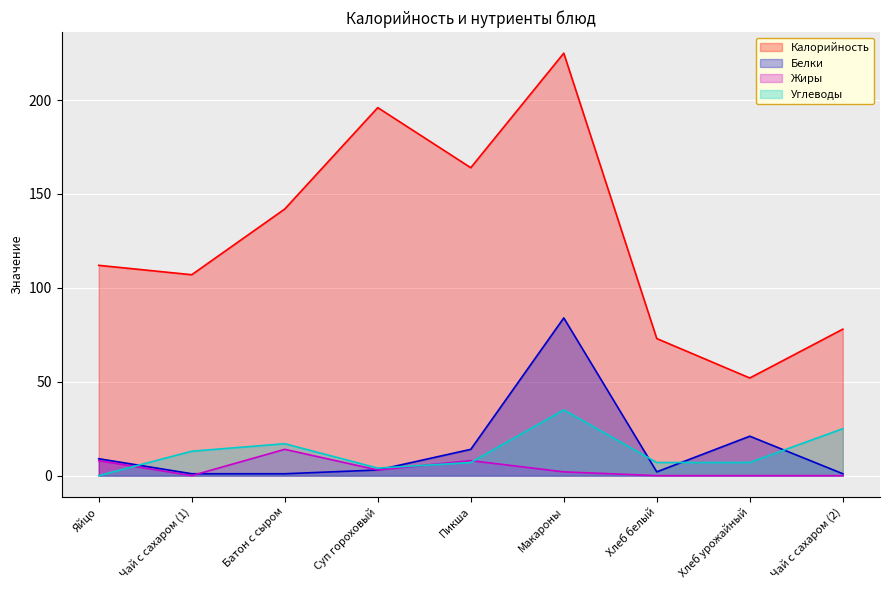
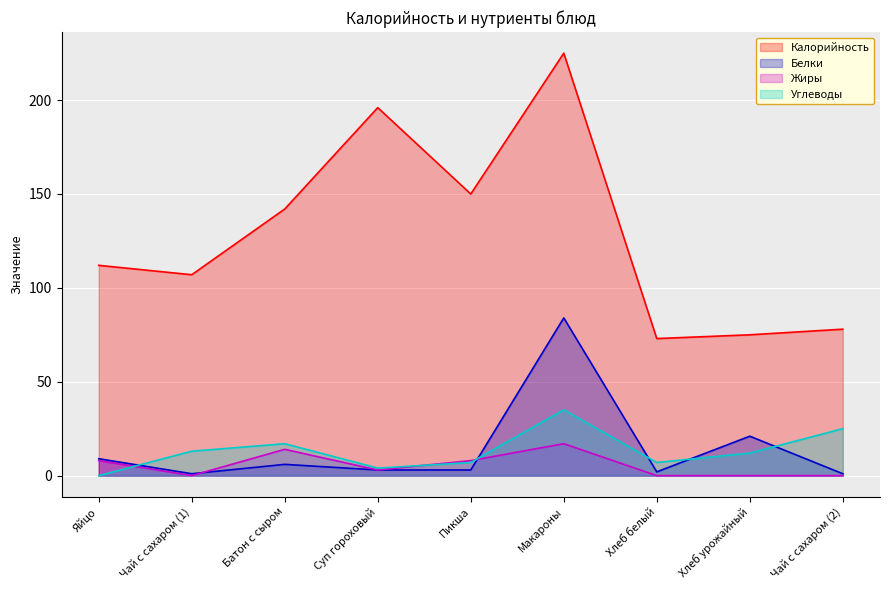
Белки, Батон с сыром: 1 -> 6
Калорийность, Пикша: 164 -> 150
Белки, Пикша: 14 -> 3
Жиры, Макароны: 2 -> 17
Калорийность, Хлеб урожайный: 52 -> 75
Углеводы, Хлеб урожайный: 7 -> 12
